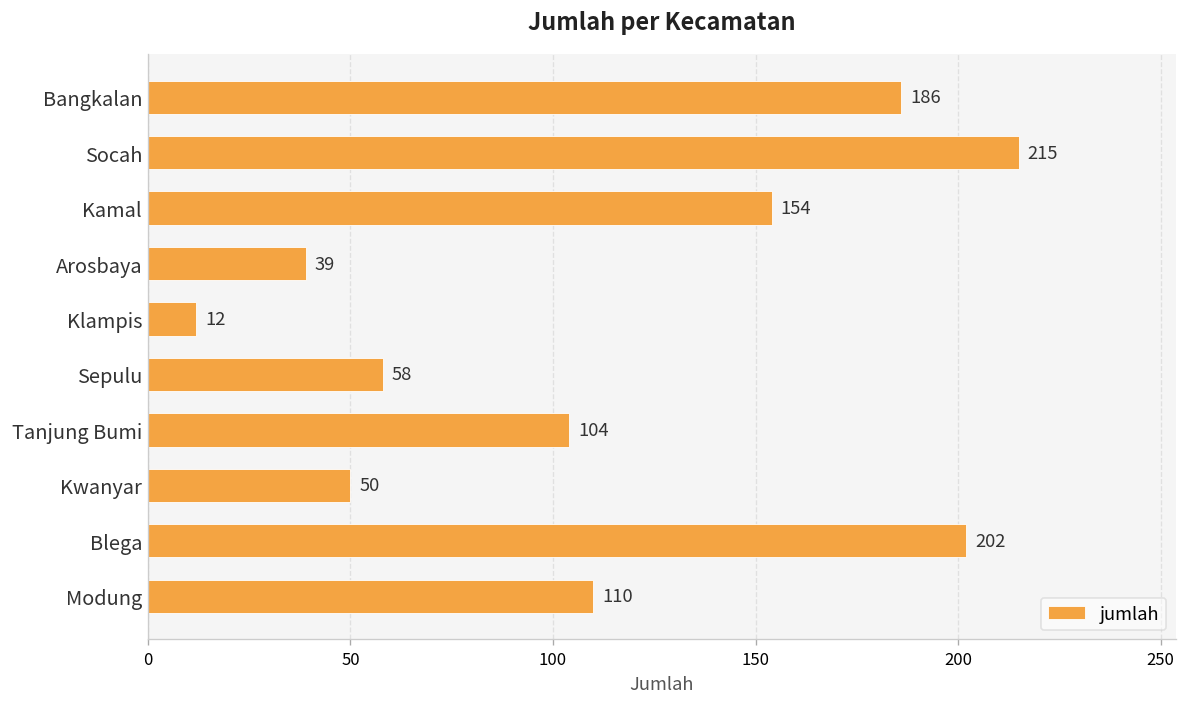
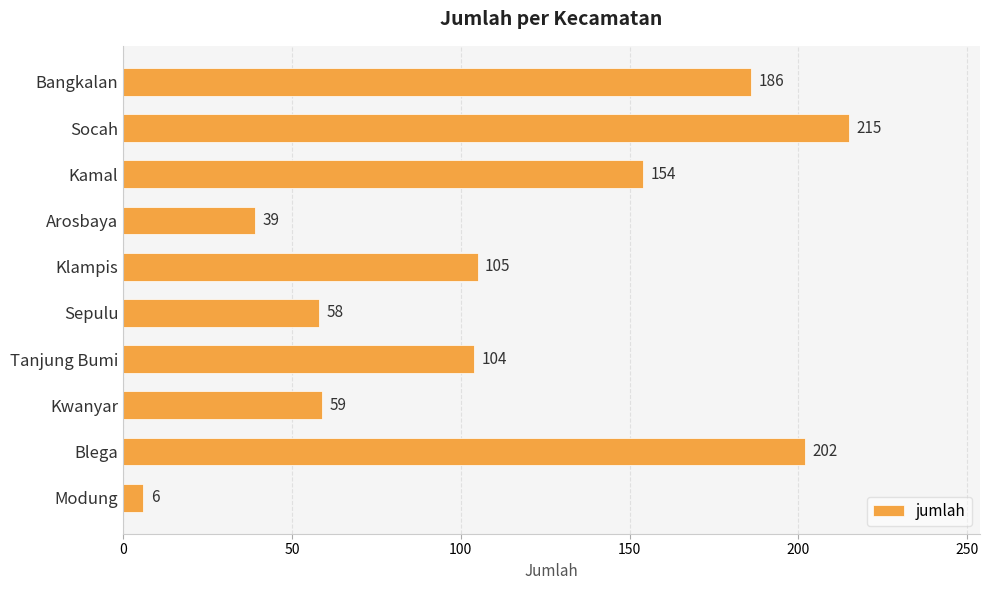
Klampis: 12 -> 105
Kwanyar: 50 -> 59
Modung: 110 -> 6
